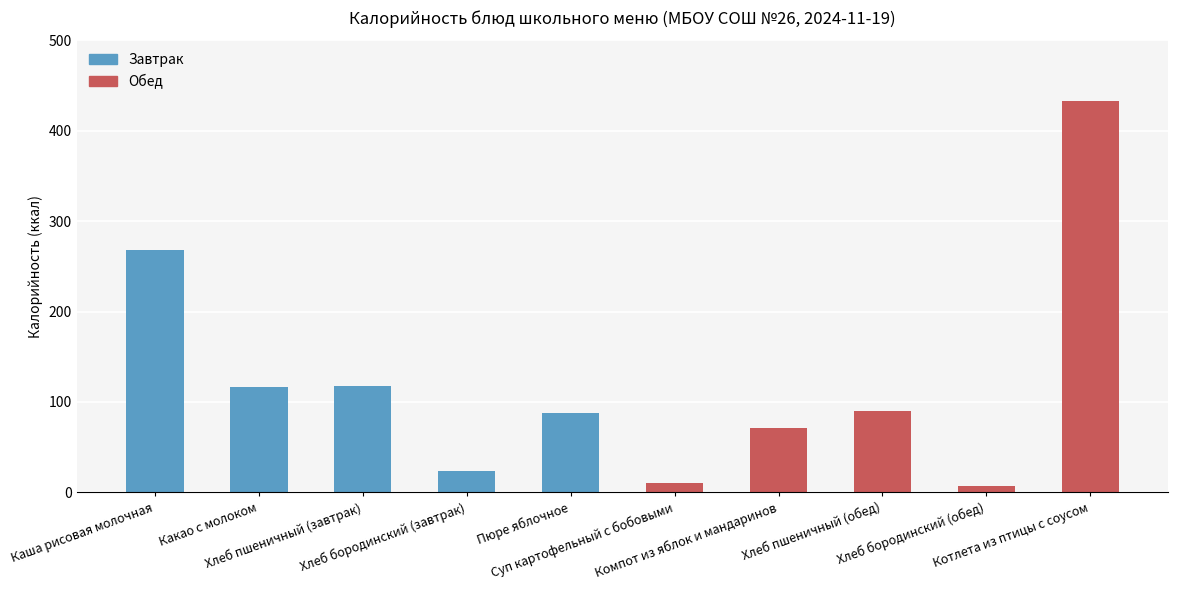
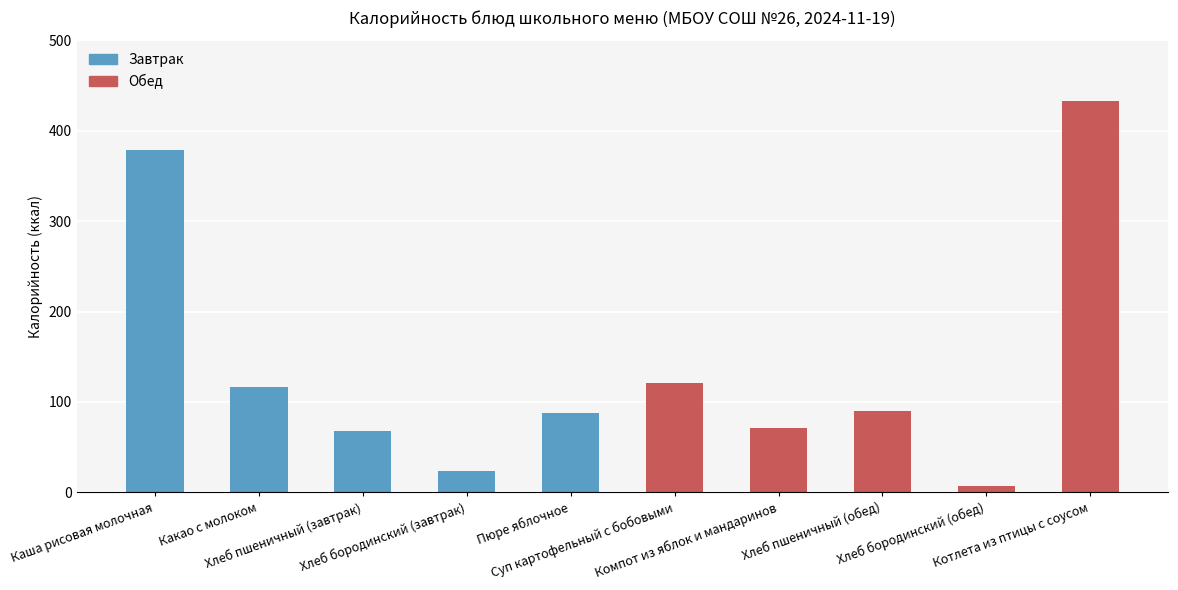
Каша рисовая молочная: 270 -> 380
Хлеб пшеничный (завтрак): 120 -> 70
Суп картофельный с бобовыми: 10 -> 120
